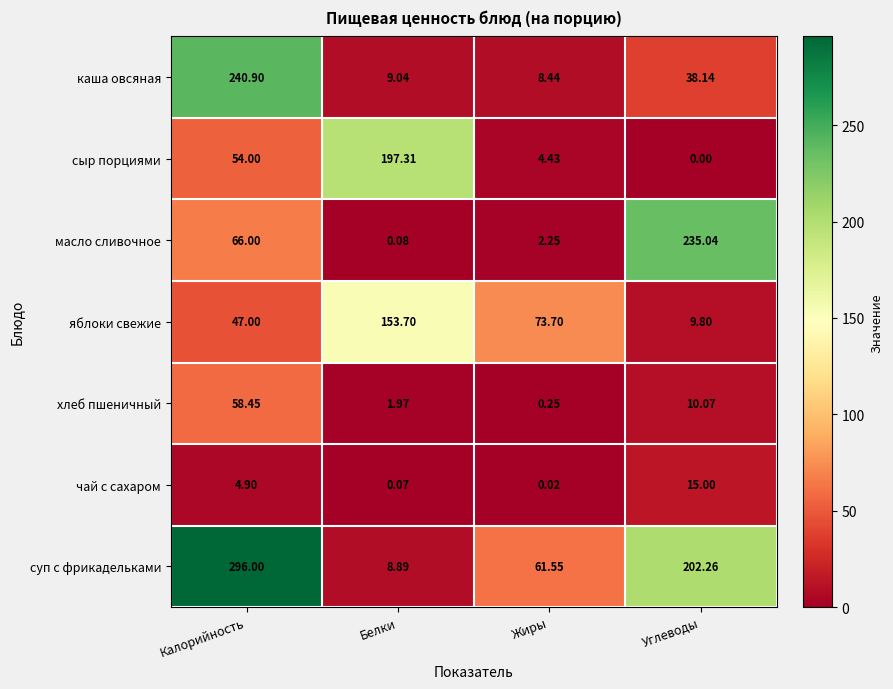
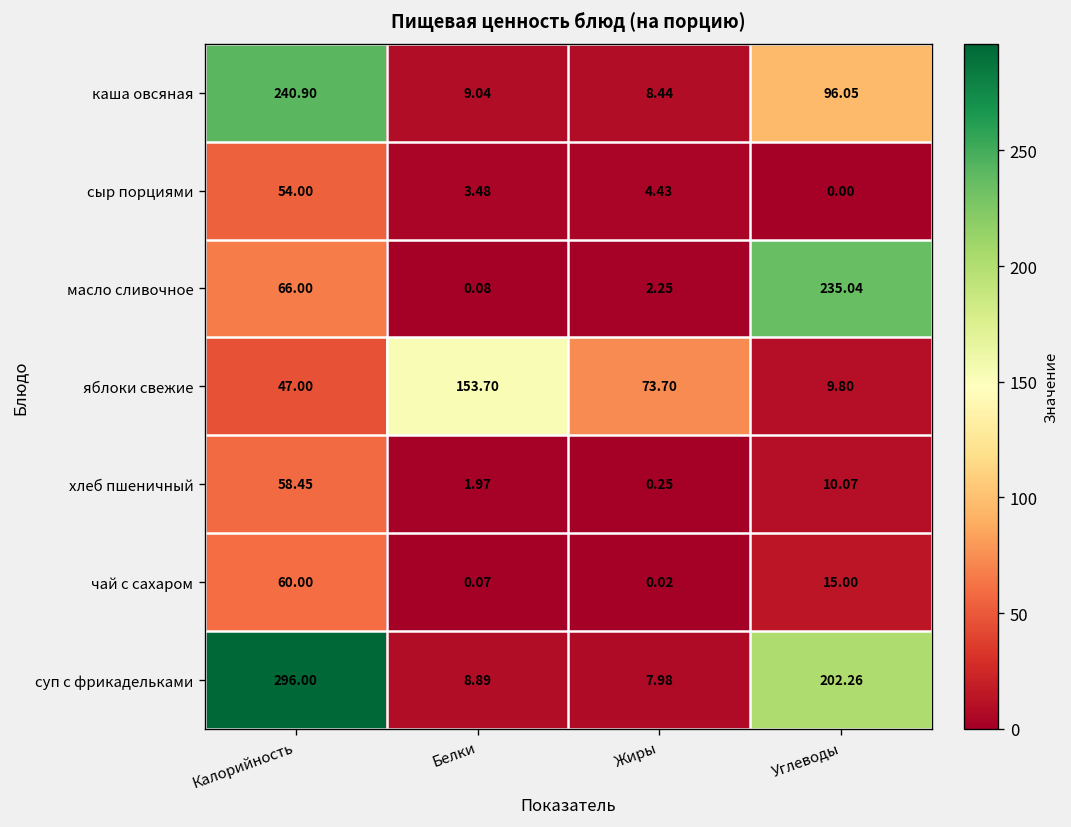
каша овсяная, Углеводы: 38.14 -> 96.05
сыр порциями, Белки: 197.31 -> 3.48
чай с сахаром, Калорийность: 4.90 -> 60.00
суп с фрикадельками, Жиры: 61.55 -> 7.98
